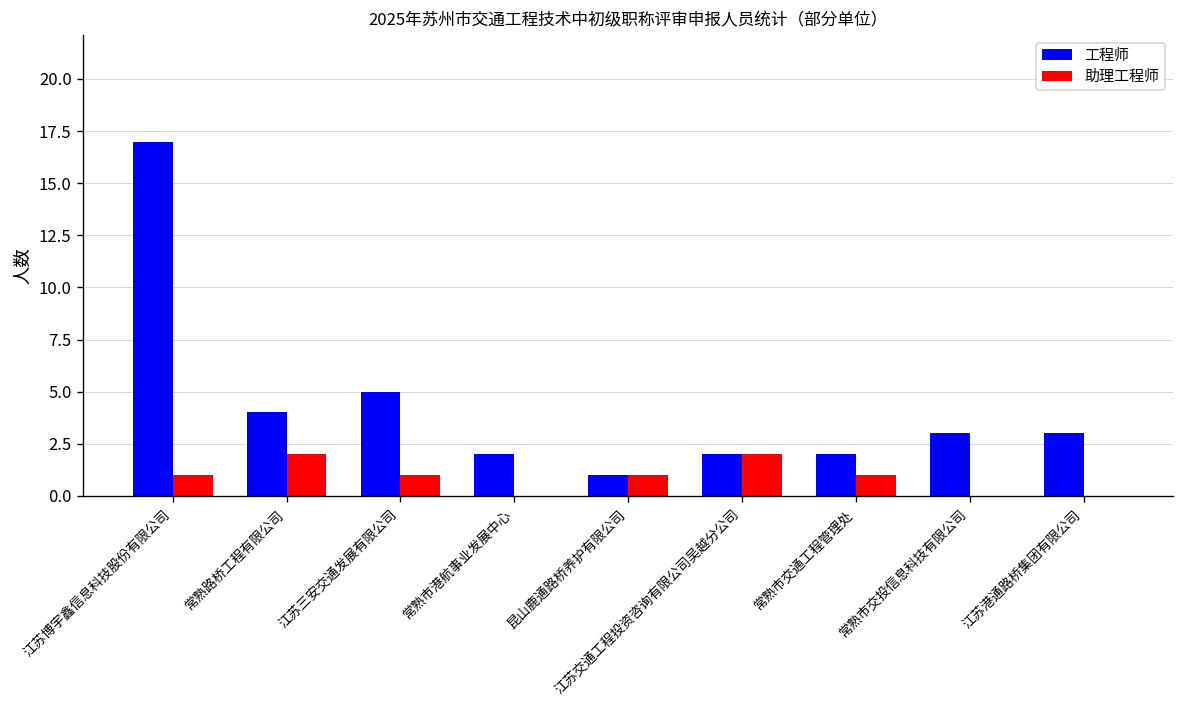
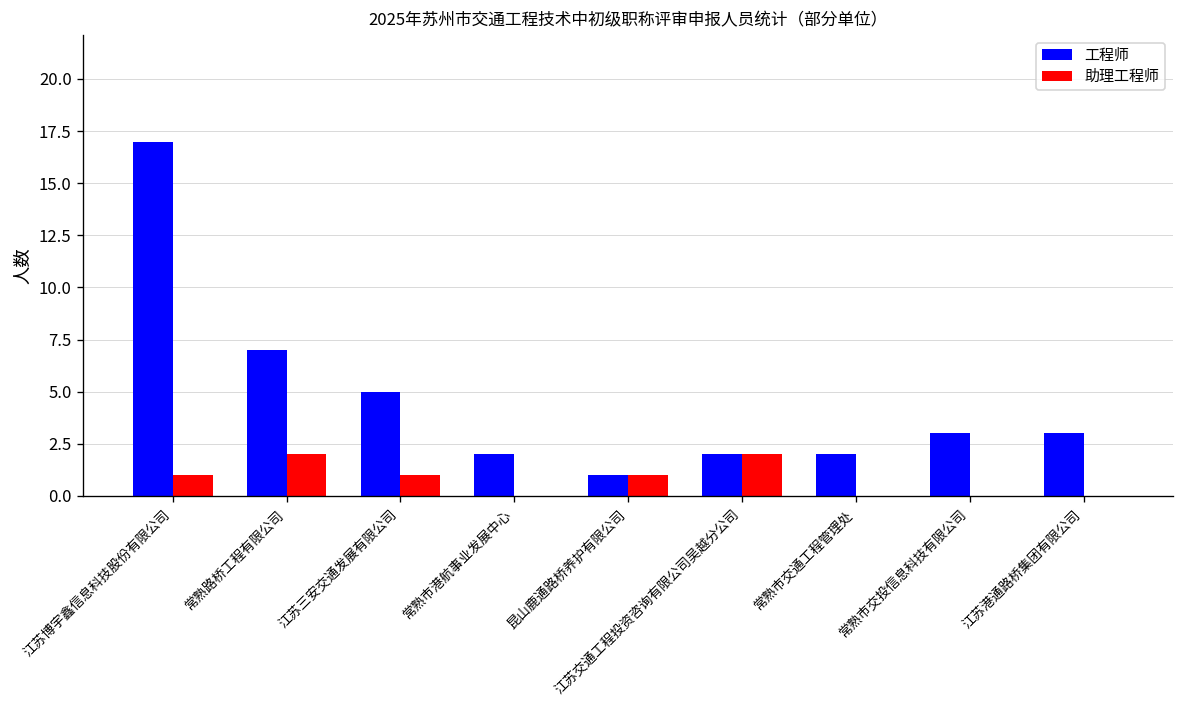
工程师, 常熟路桥工程有限公司: 4 -> 7
助理工程师, 常熟市交通工程管理处: 1 -> 0
